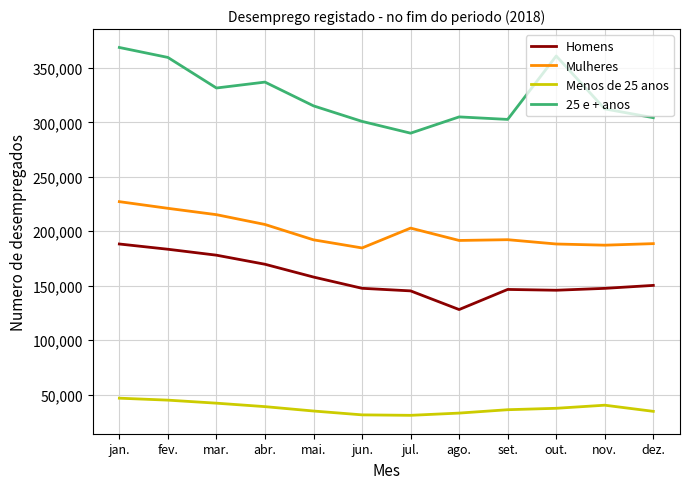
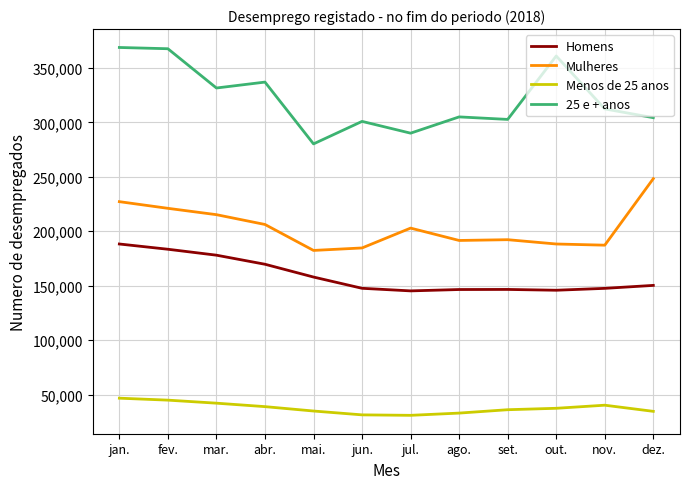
25 e + anos, fev.: 360,000 -> 368,000
Mulheres, mai.: 192,000 -> 182,000
25 e + anos, mai.: 315,000 -> 280,000
Homens, ago.: 128,000 -> 147,000
Mulheres, dez.: 189,000 -> 248,000
